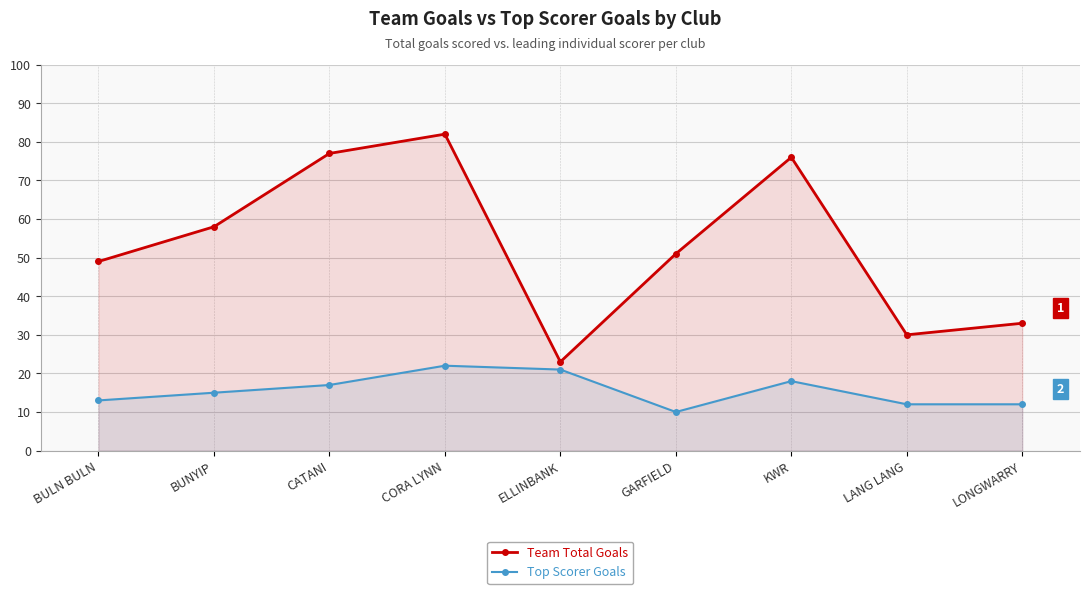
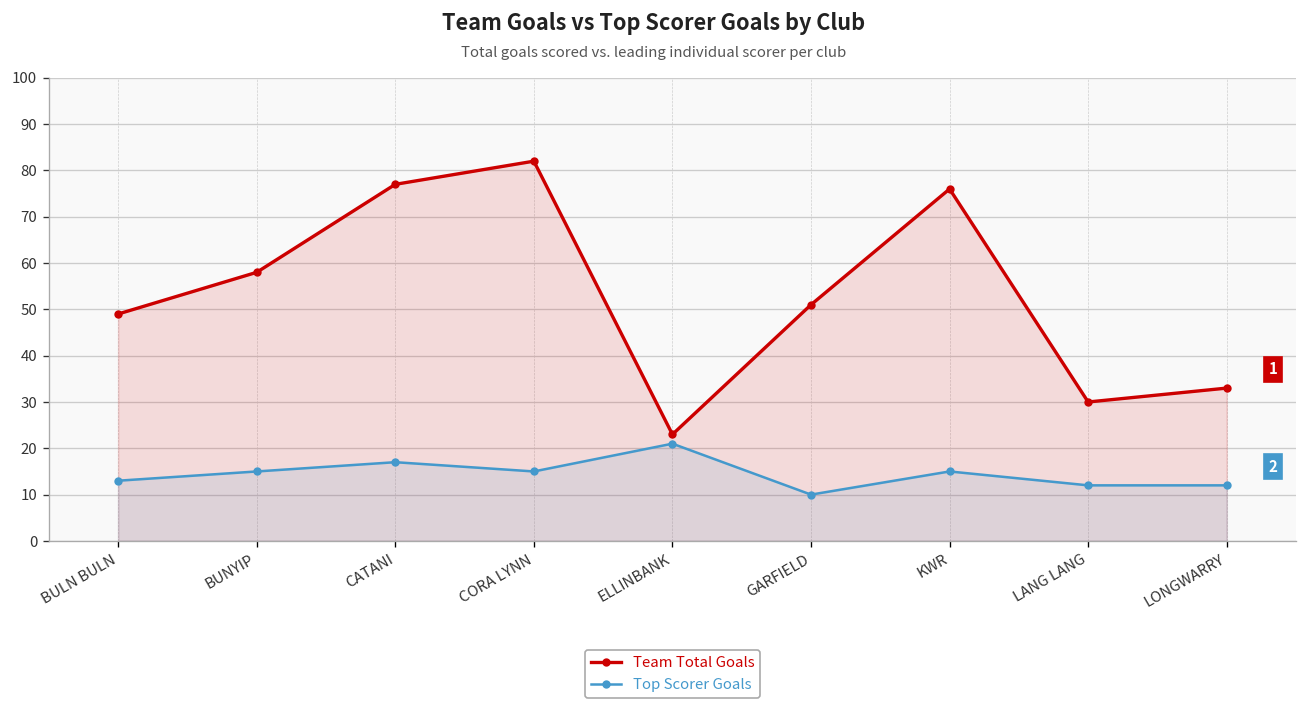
Top Scorer Goals, CORA LYNN: 22 -> 15
Top Scorer Goals, KWR: 18 -> 15
